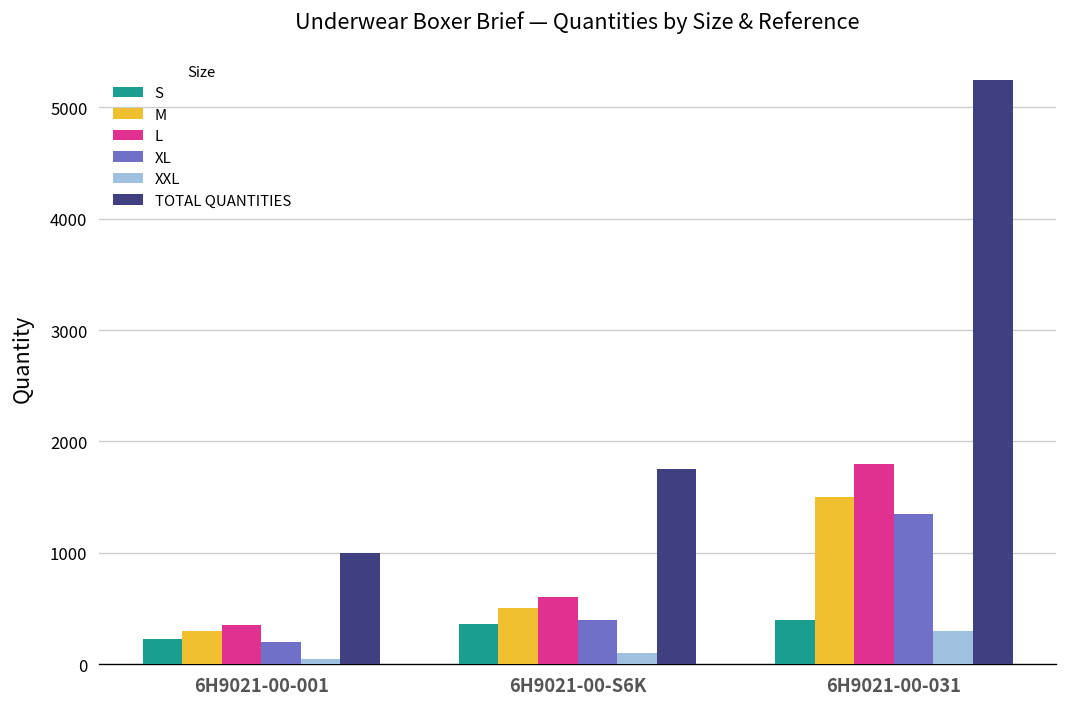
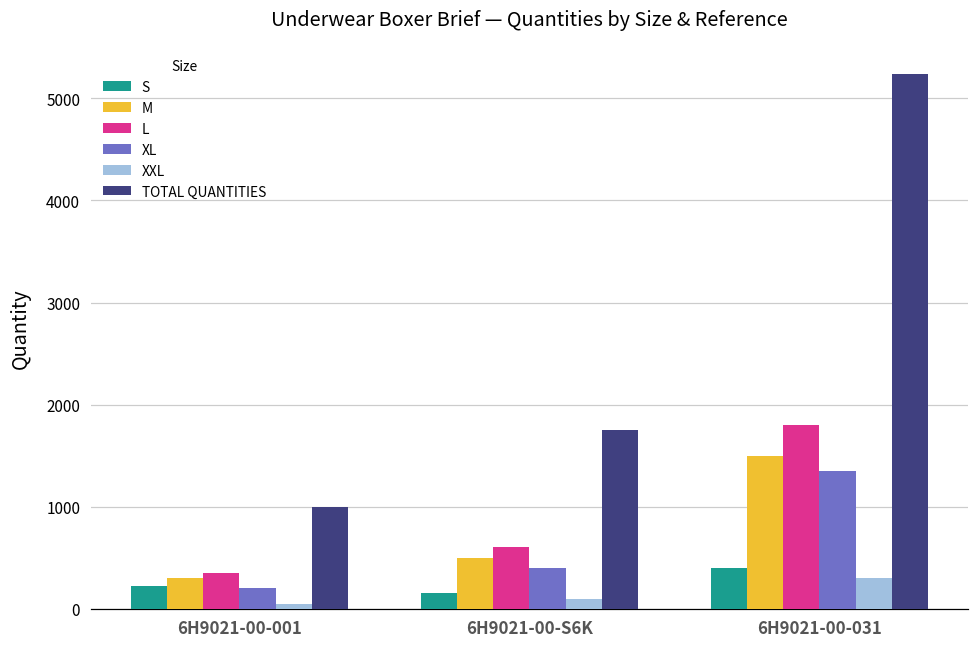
S, 6H9021-00-S6K: 400 -> 200
